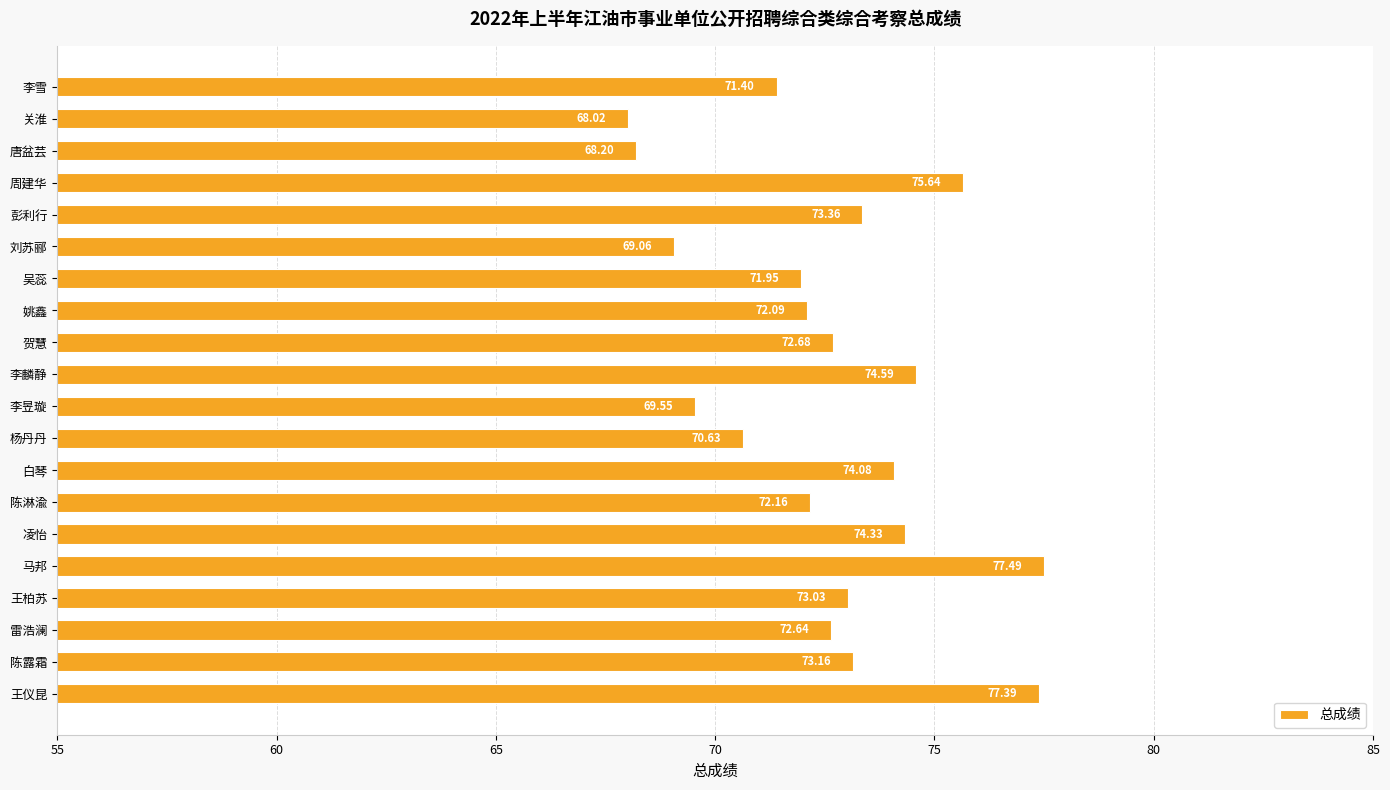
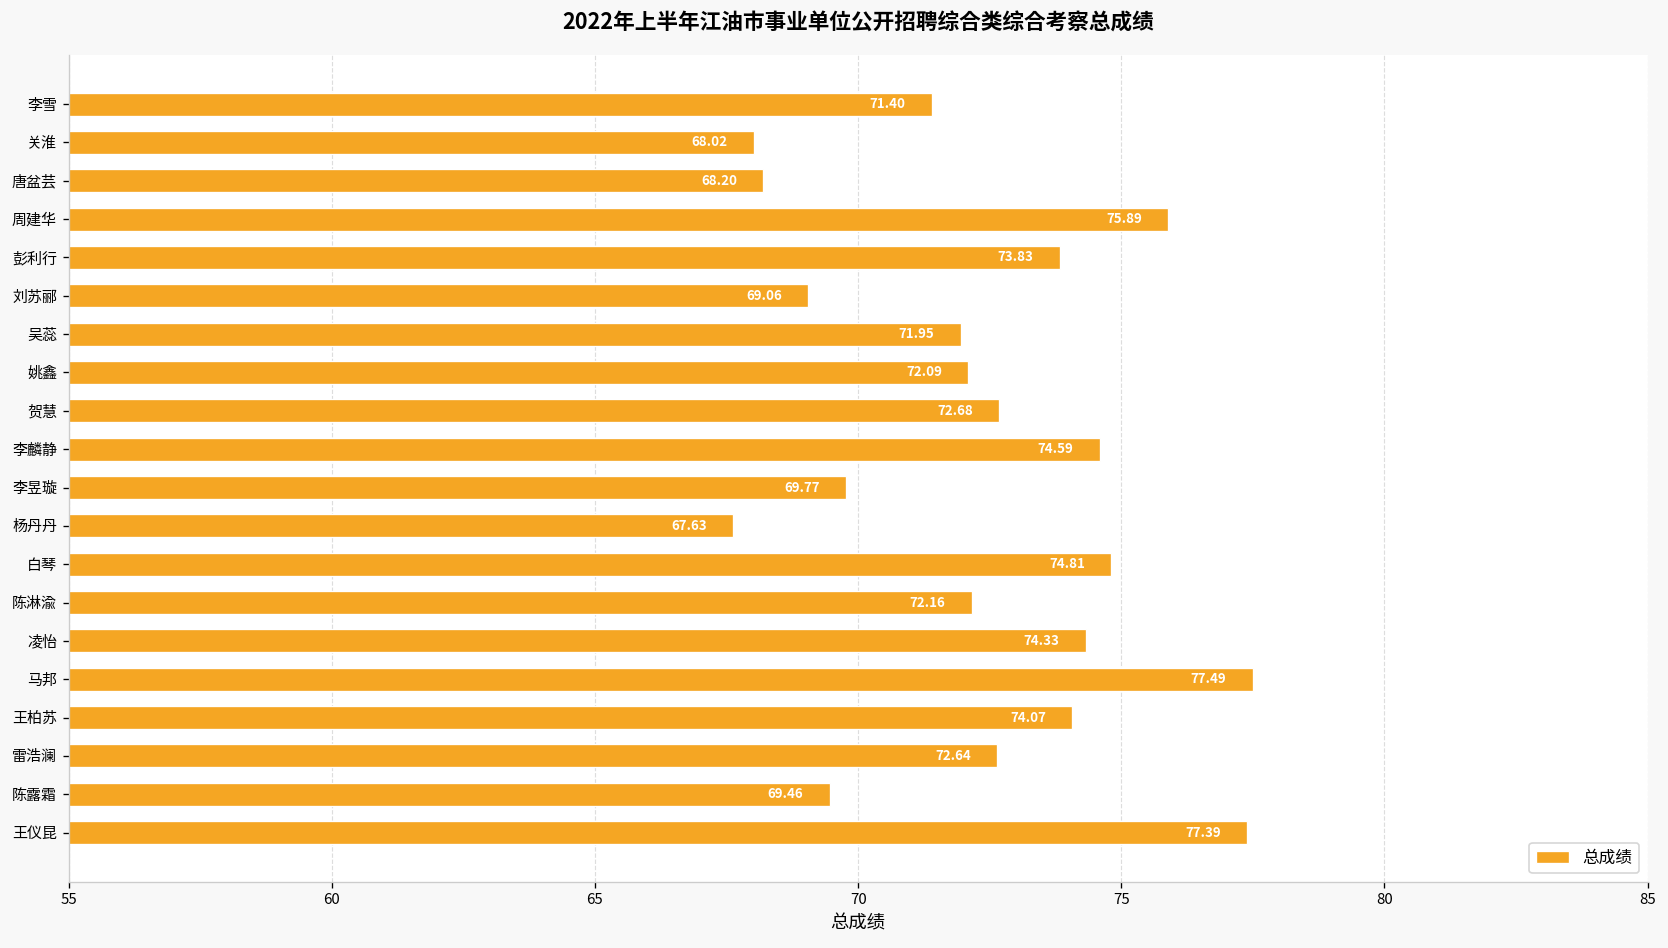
周建华: 75.64 -> 75.89
彭利行: 73.36 -> 73.83
李昱璇: 69.55 -> 69.77
杨丹丹: 70.63 -> 67.63
白琴: 74.08 -> 74.81
王柏苏: 73.03 -> 74.07
陈露霜: 73.16 -> 69.46
